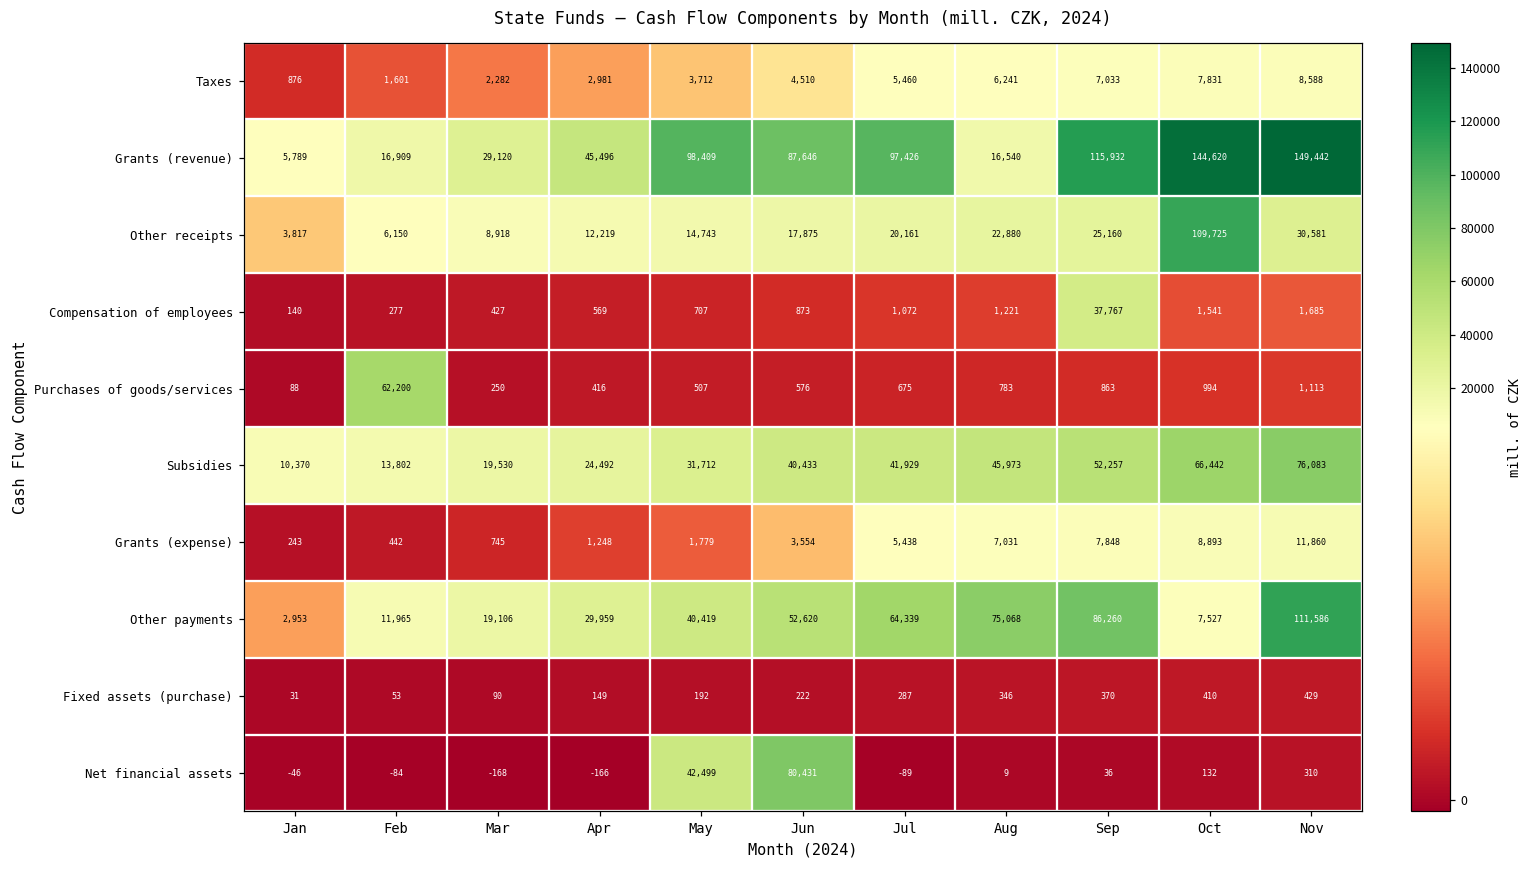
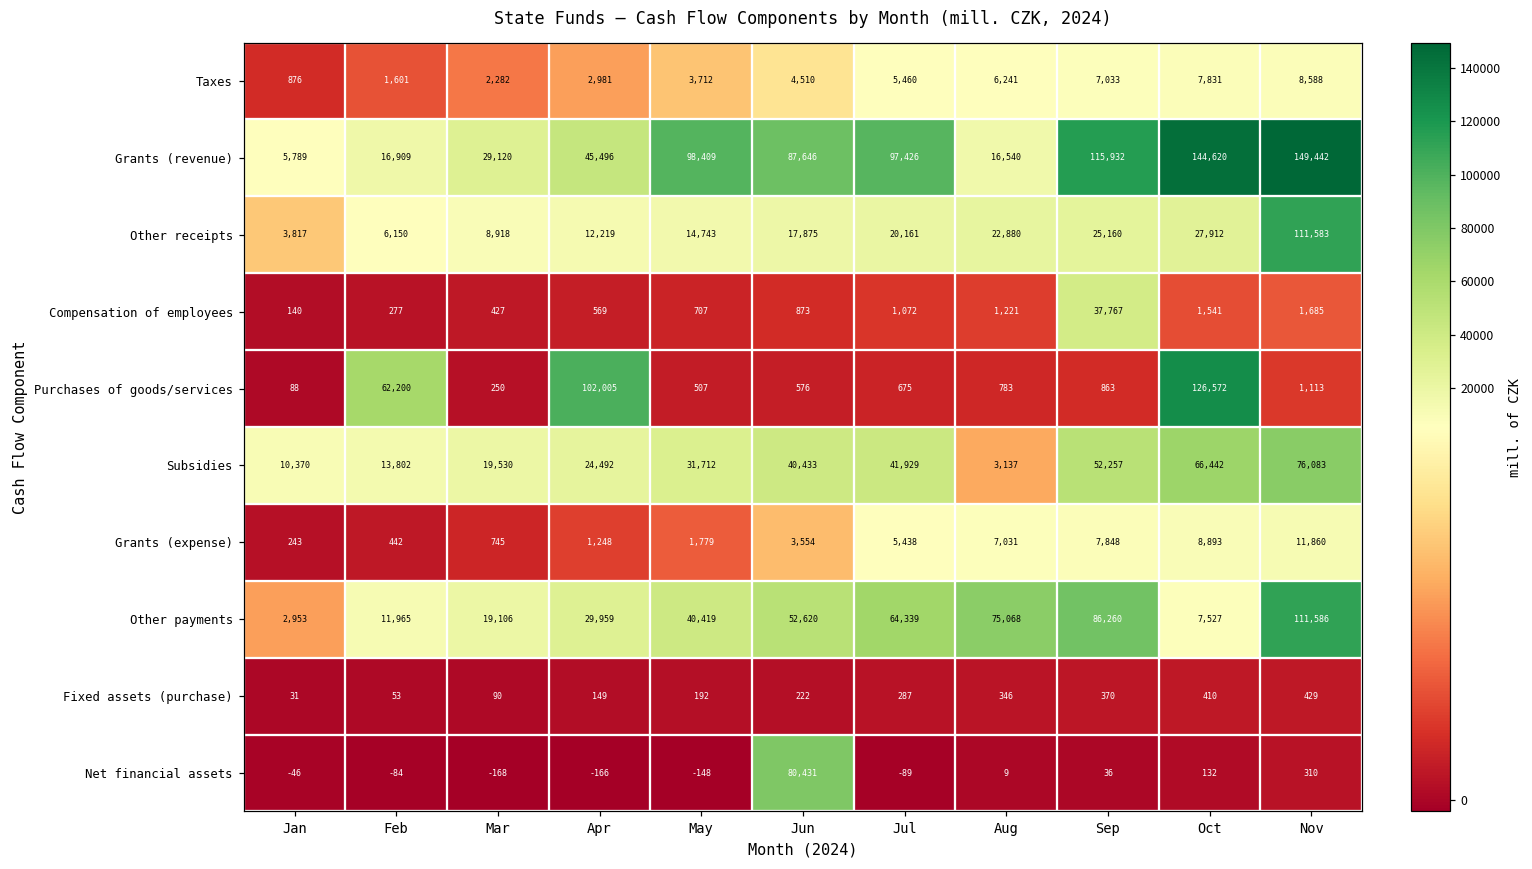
Other receipts, Oct: 109,725 -> 27,912
Other receipts, Nov: 30,581 -> 111,583
Purchases of goods/services, Apr: 416 -> 102,005
Purchases of goods/services, Oct: 994 -> 126,572
Subsidies, Aug: 45,973 -> 3,137
Net financial assets, May: 42,499 -> -148
